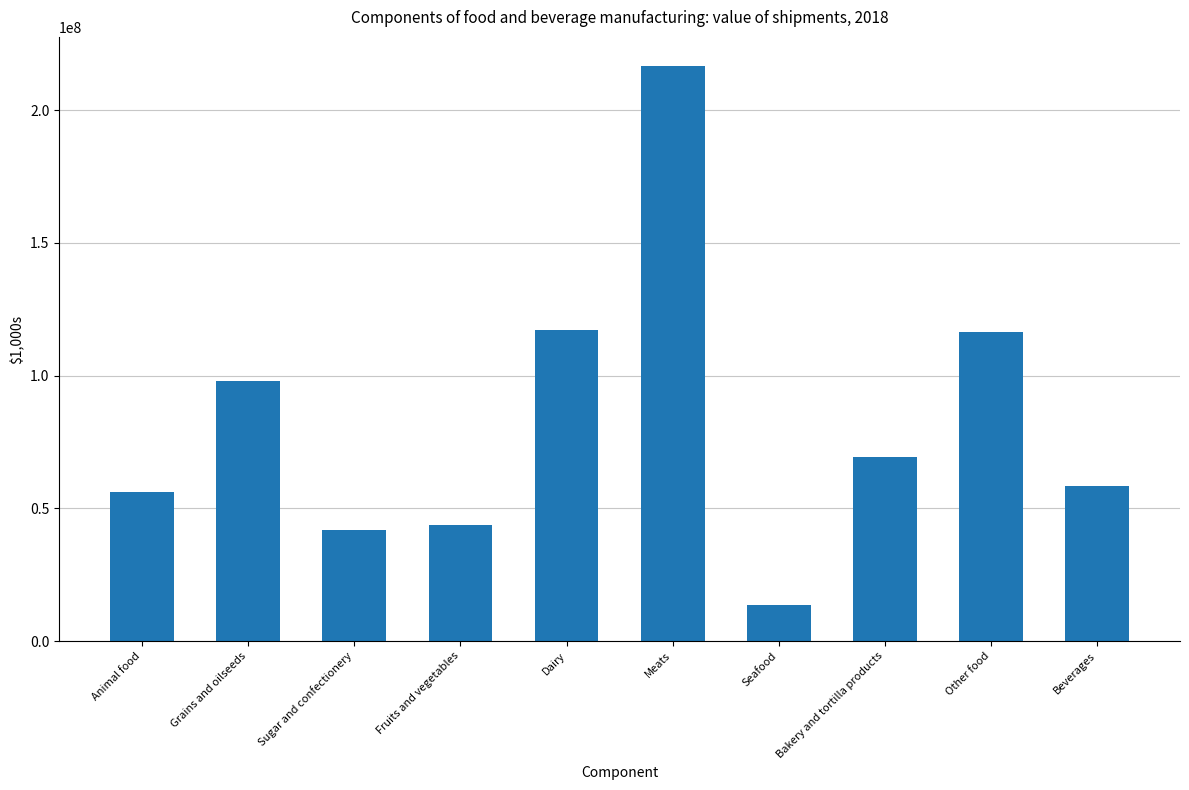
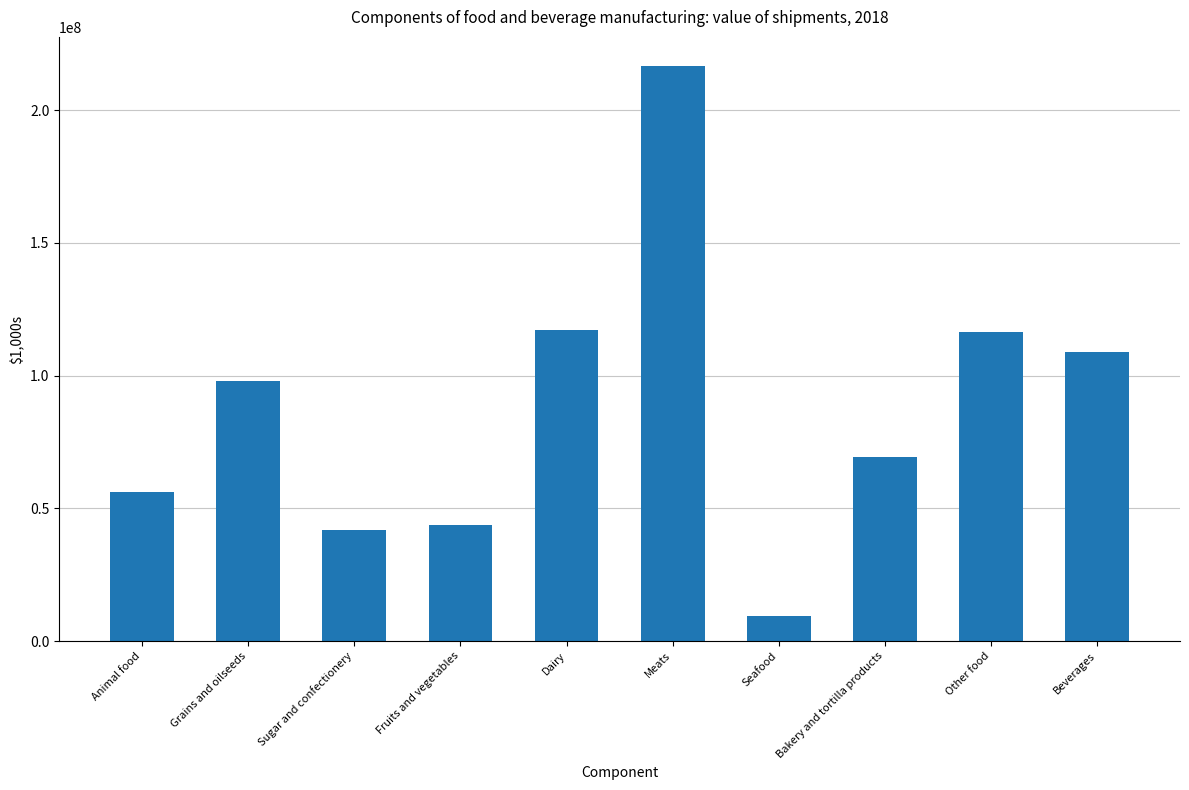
Seafood: 14000000 -> 10000000
Beverages: 58000000 -> 109000000
